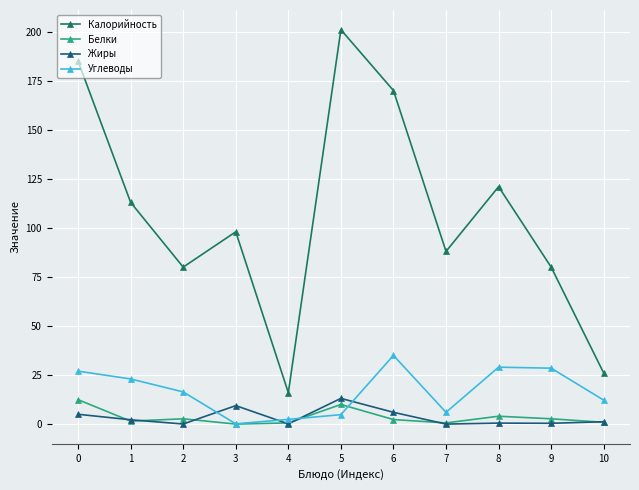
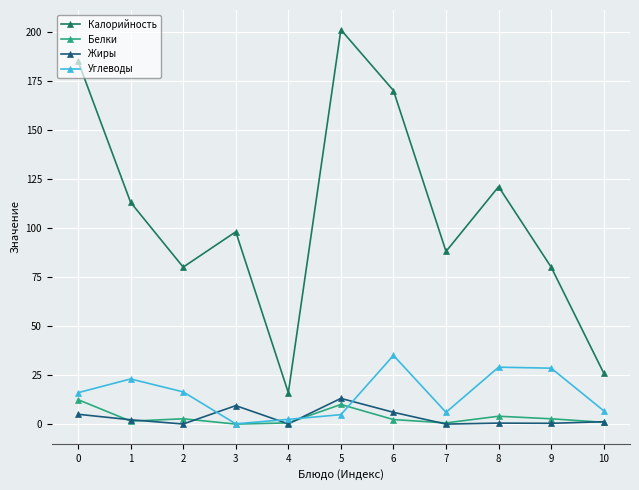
Углеводы, 0: 27 -> 16
Углеводы, 10: 12 -> 7
